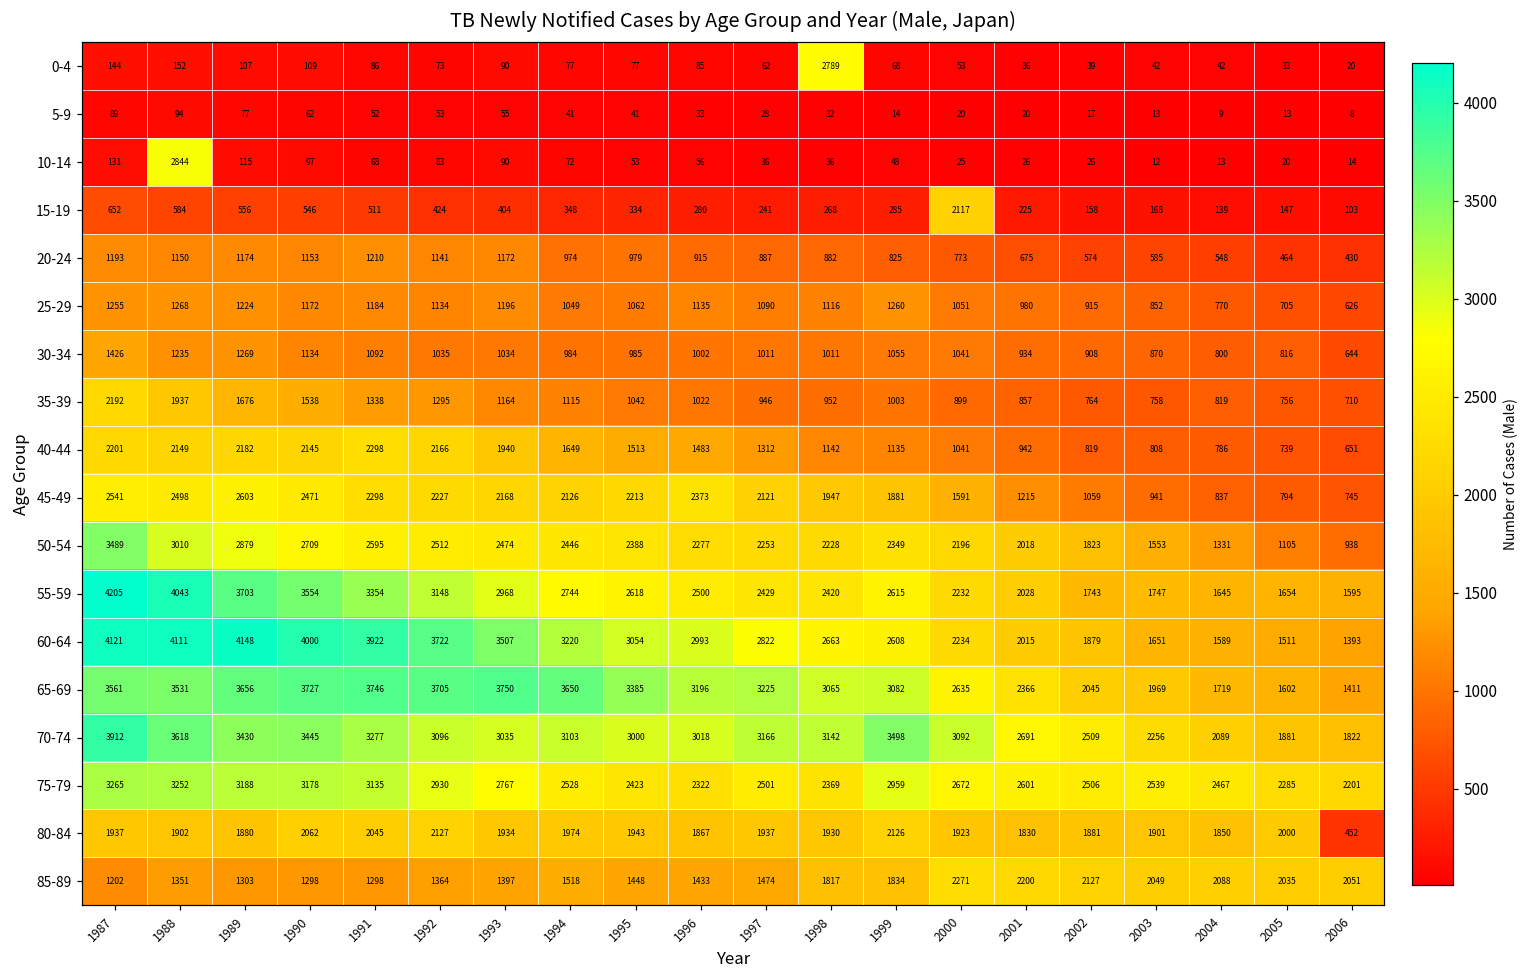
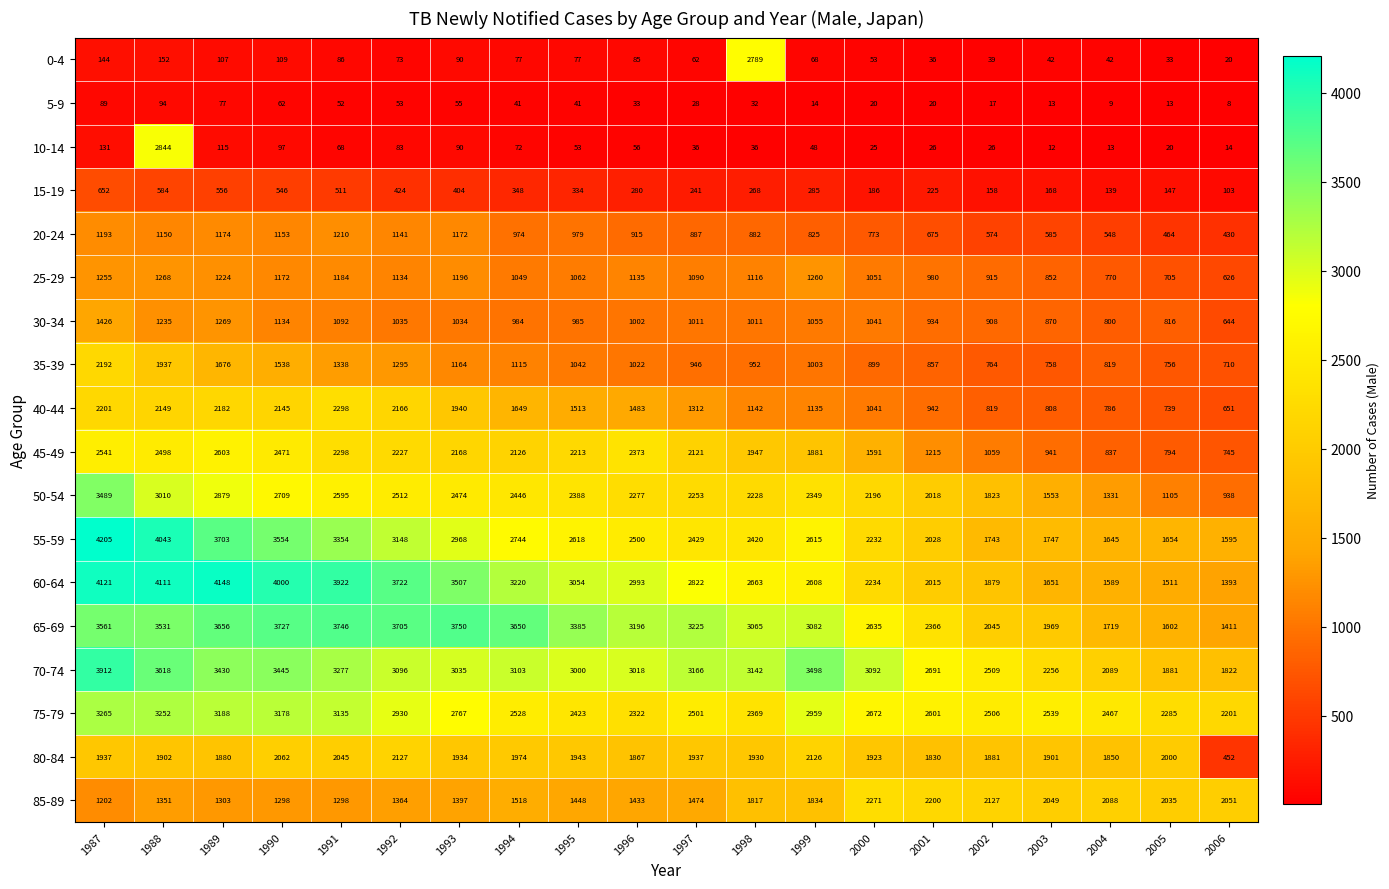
15-19, 2000: 2117 -> 186
